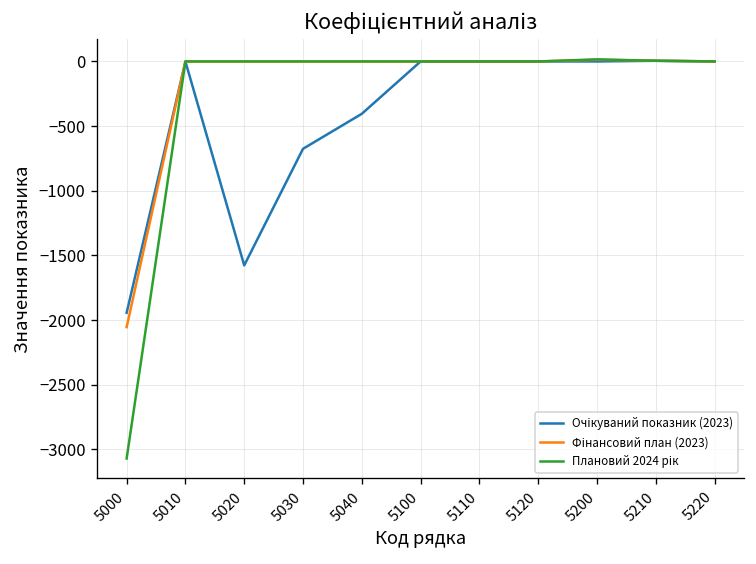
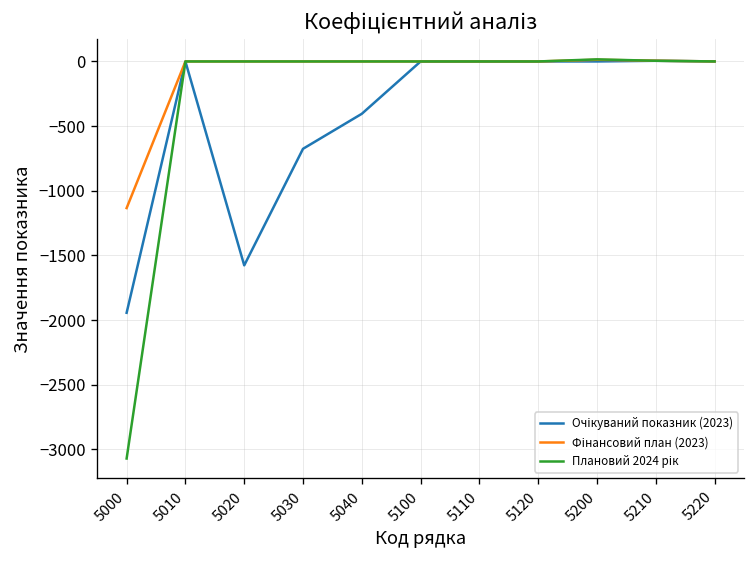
Фінансовий план (2023), 5000: -2050 -> -1130
